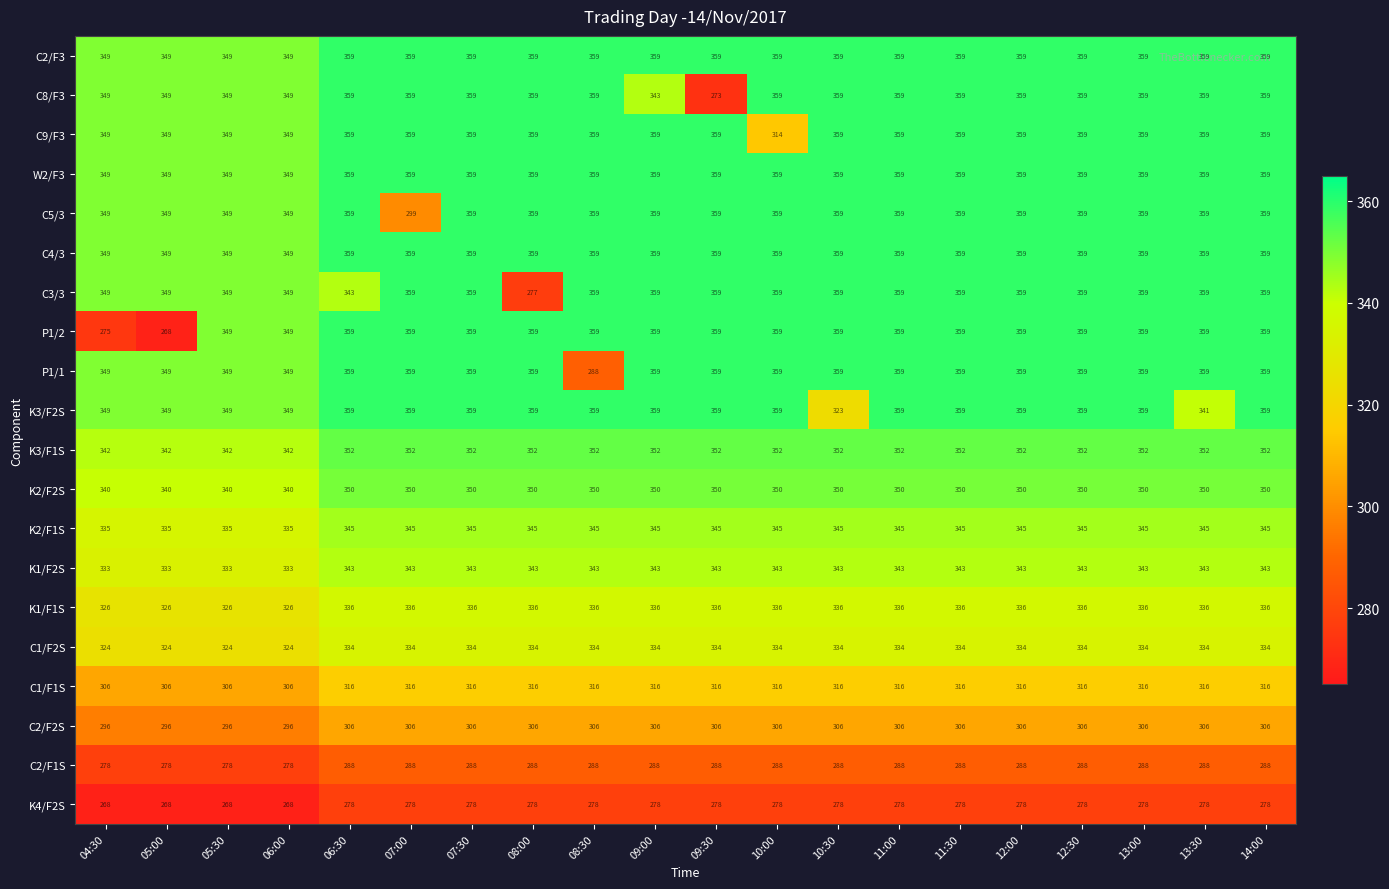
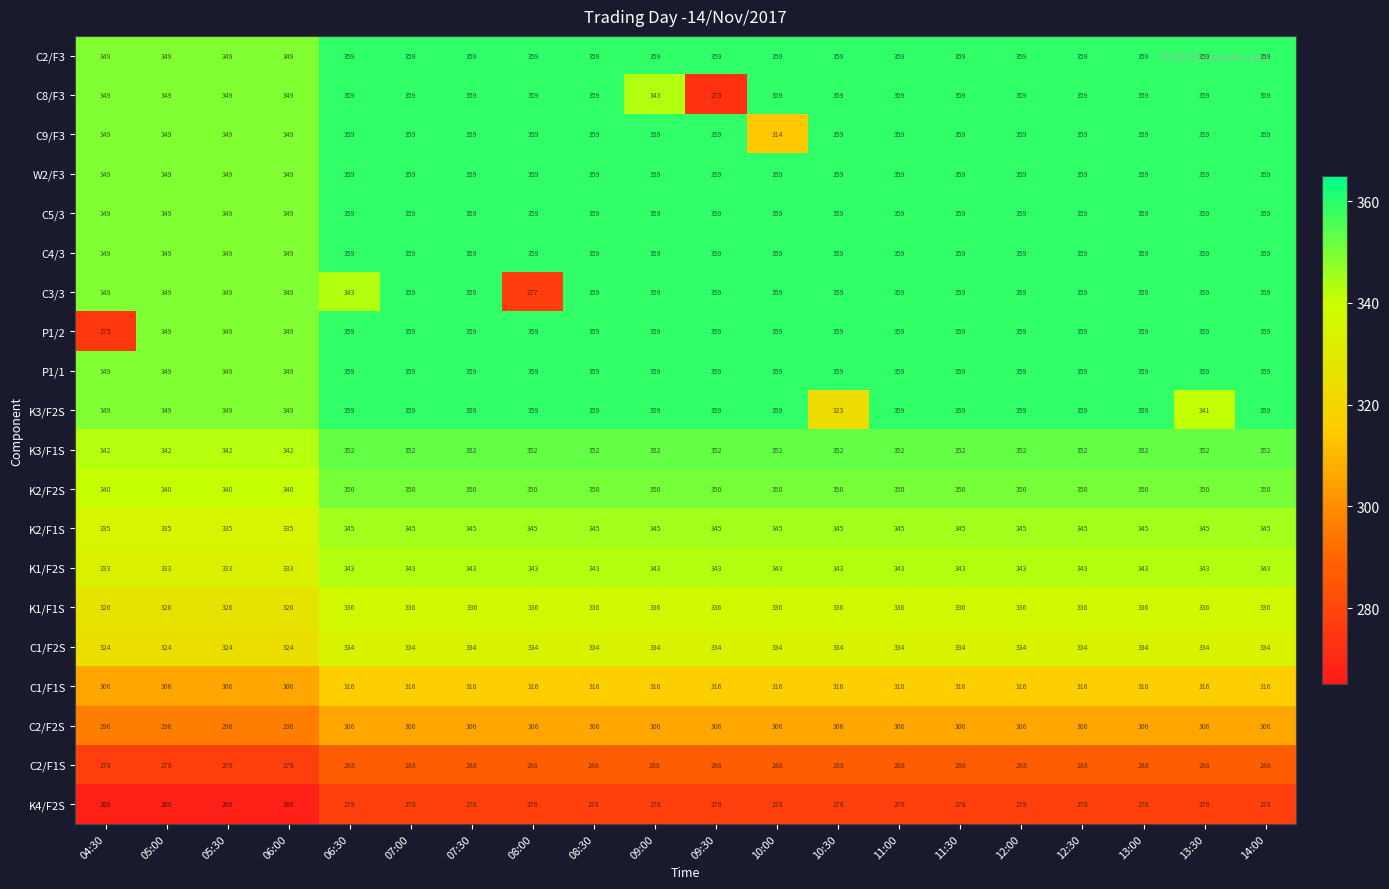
C5/3, 07:00: 299 -> 359
P1/2, 05:00: 268 -> 349
P1/1, 08:30: 288 -> 359
